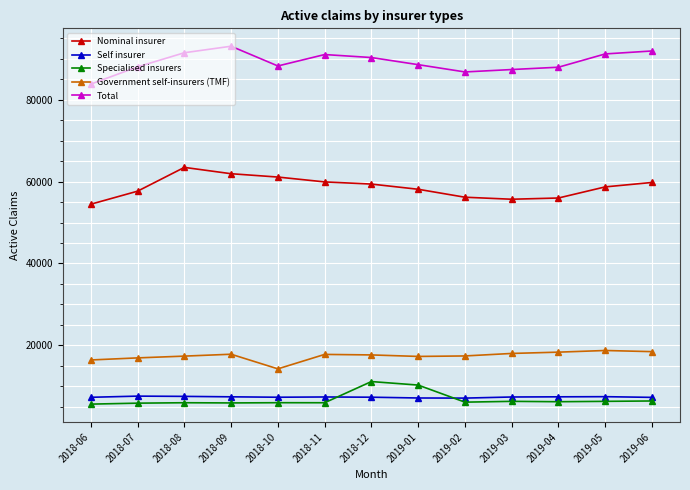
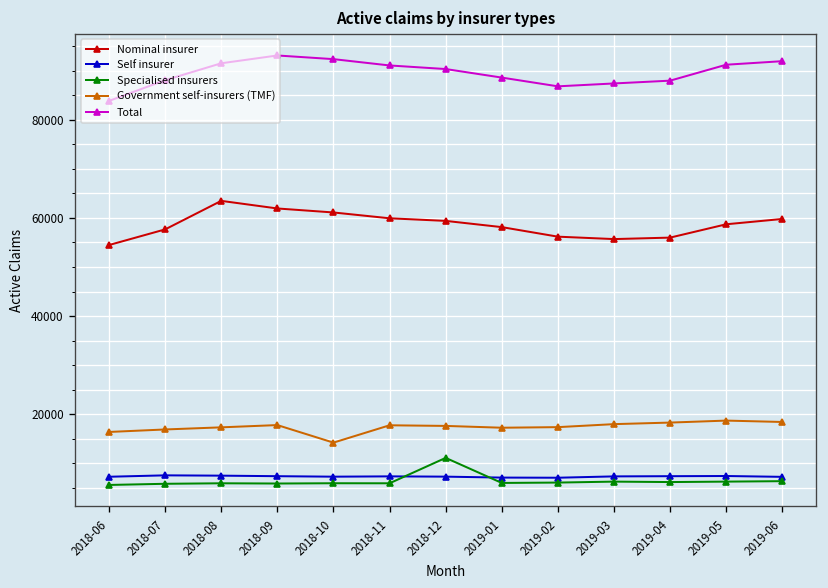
Total, 2018-10: 88000 -> 92000
Specialised insurers, 2019-01: 10000 -> 6000
